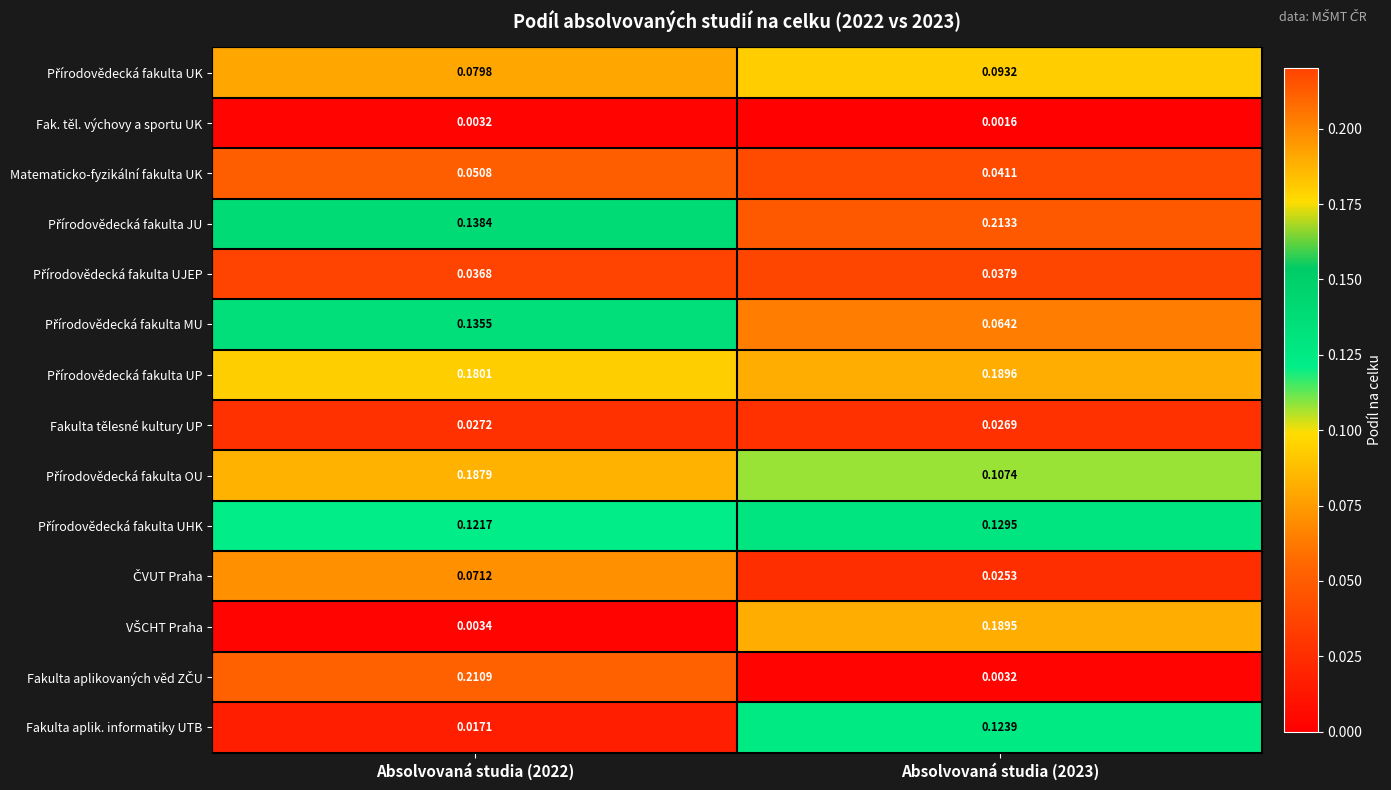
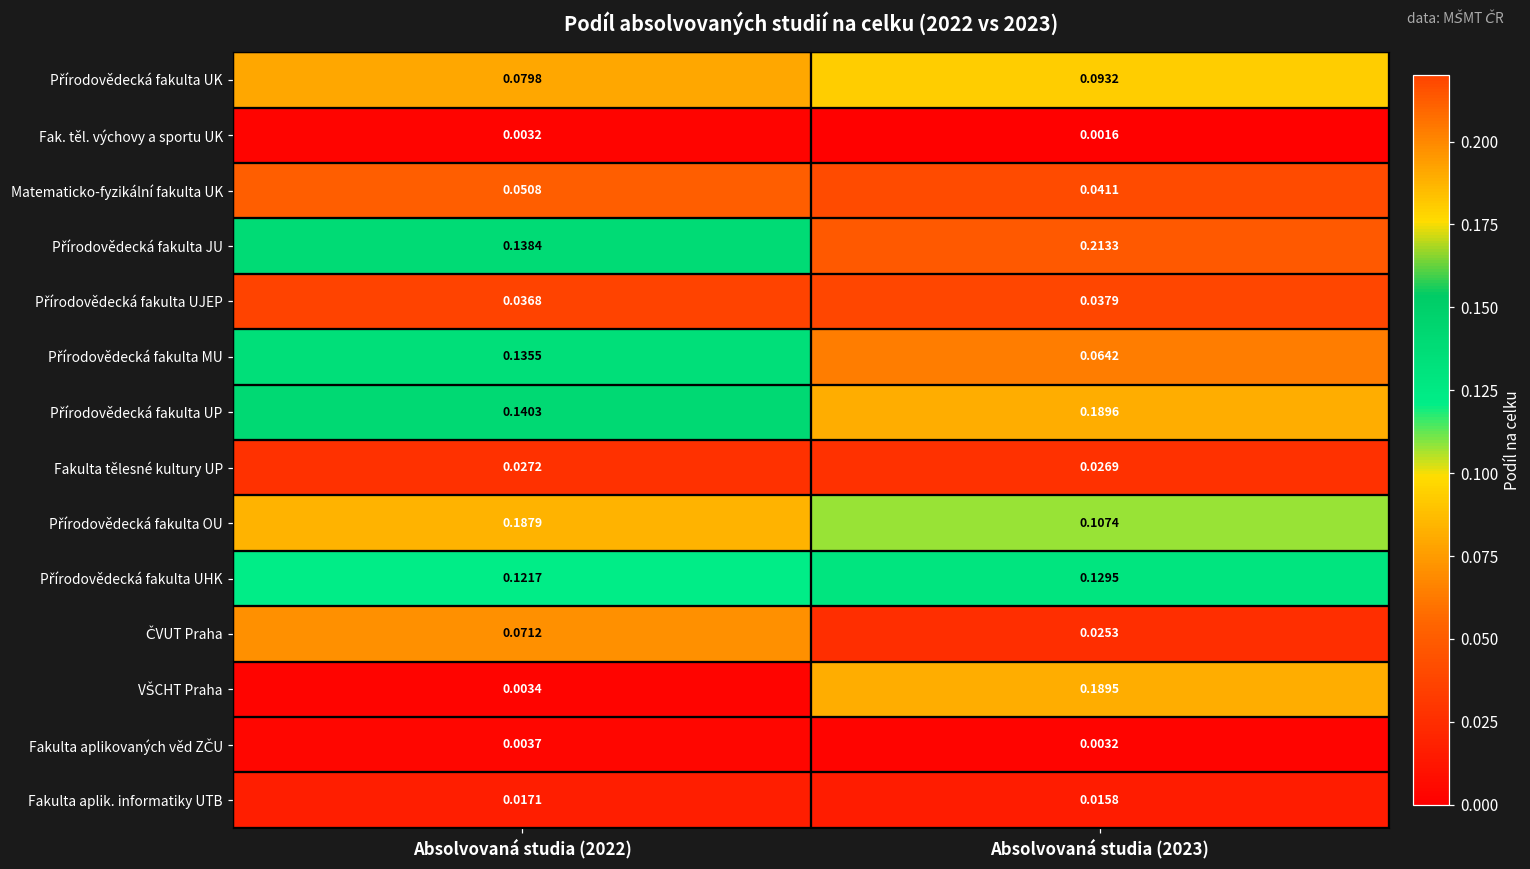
Přírodovědecká fakulta UP, Absolvovaná studia (2022): 0.1801 -> 0.1403
Fakulta aplikovaných věd ZČU, Absolvovaná studia (2022): 0.2109 -> 0.0037
Fakulta aplik. informatiky UTB, Absolvovaná studia (2023): 0.1239 -> 0.0158
